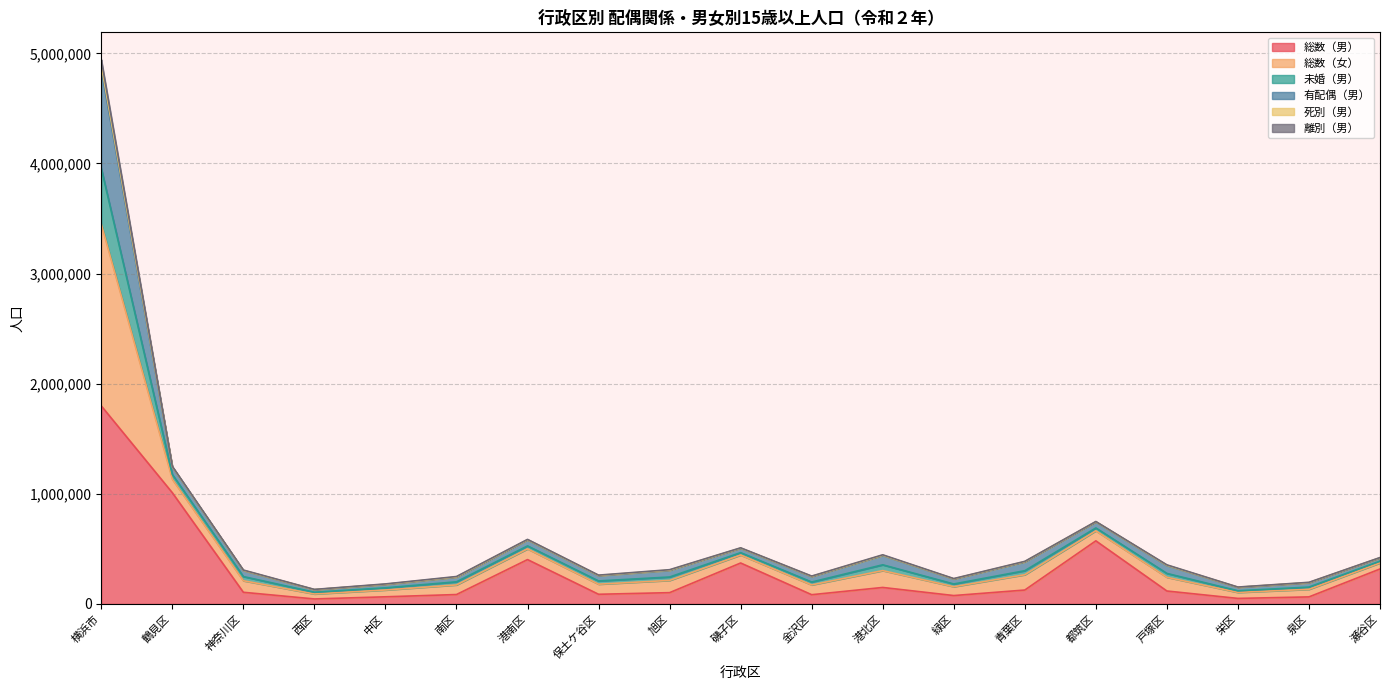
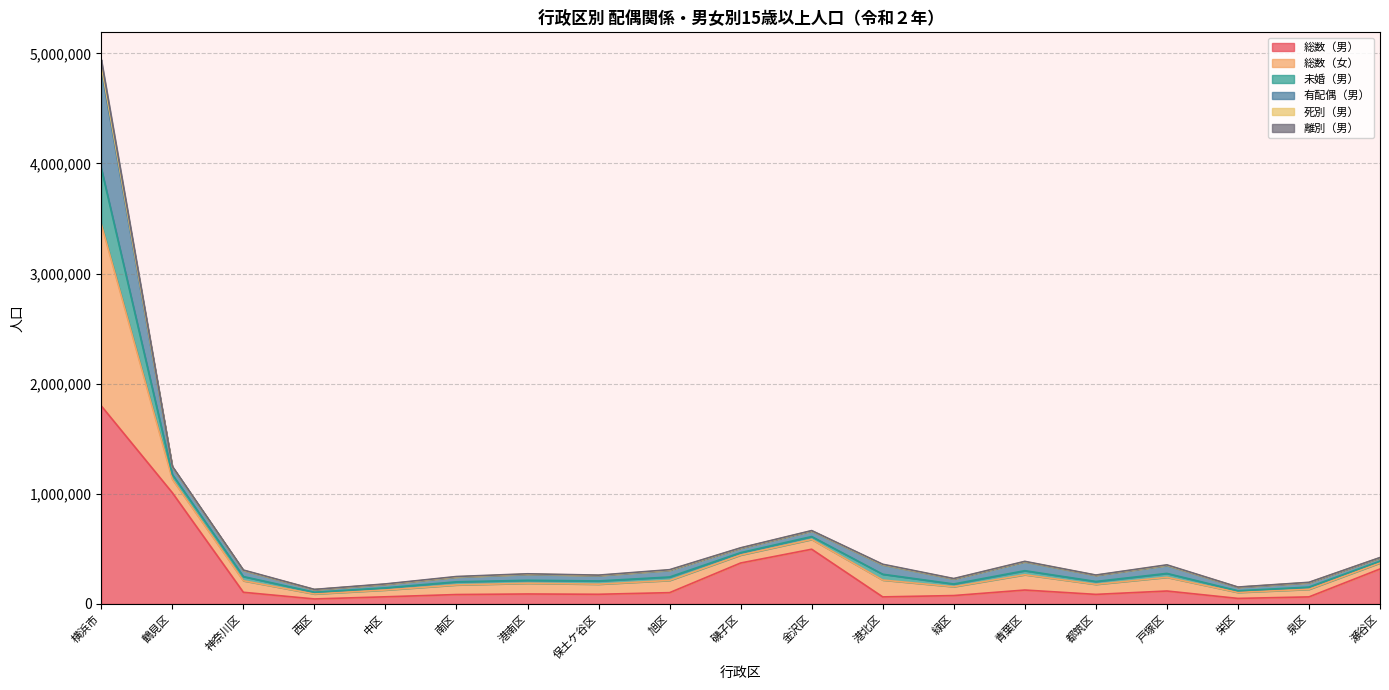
総数（男）, 港南区: 400,000 -> 90,000
総数（男）, 金沢区: 80,000 -> 500,000
総数（男）, 港北区: 150,000 -> 60,000
総数（男）, 都筑区: 570,000 -> 90,000
